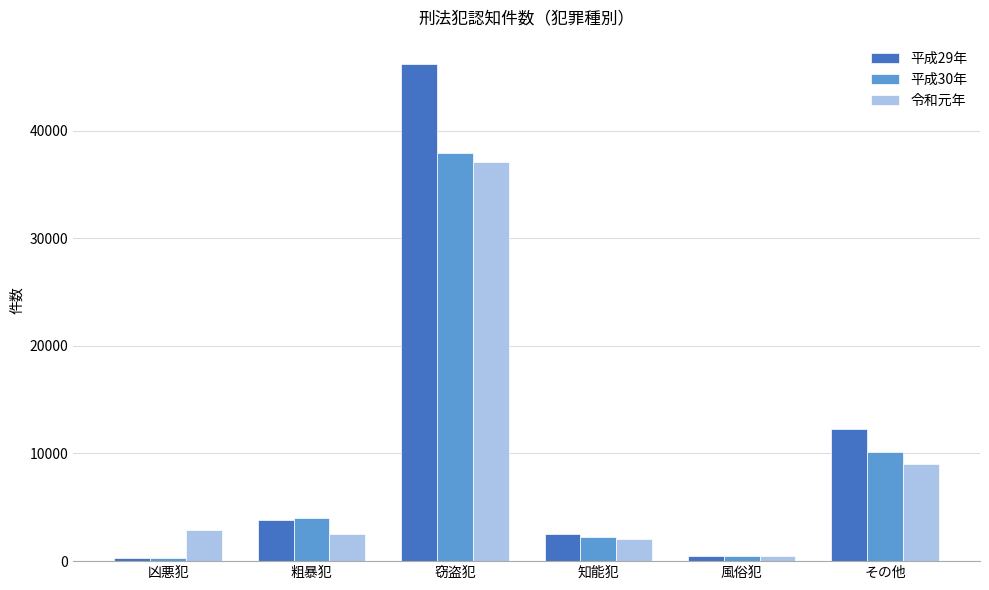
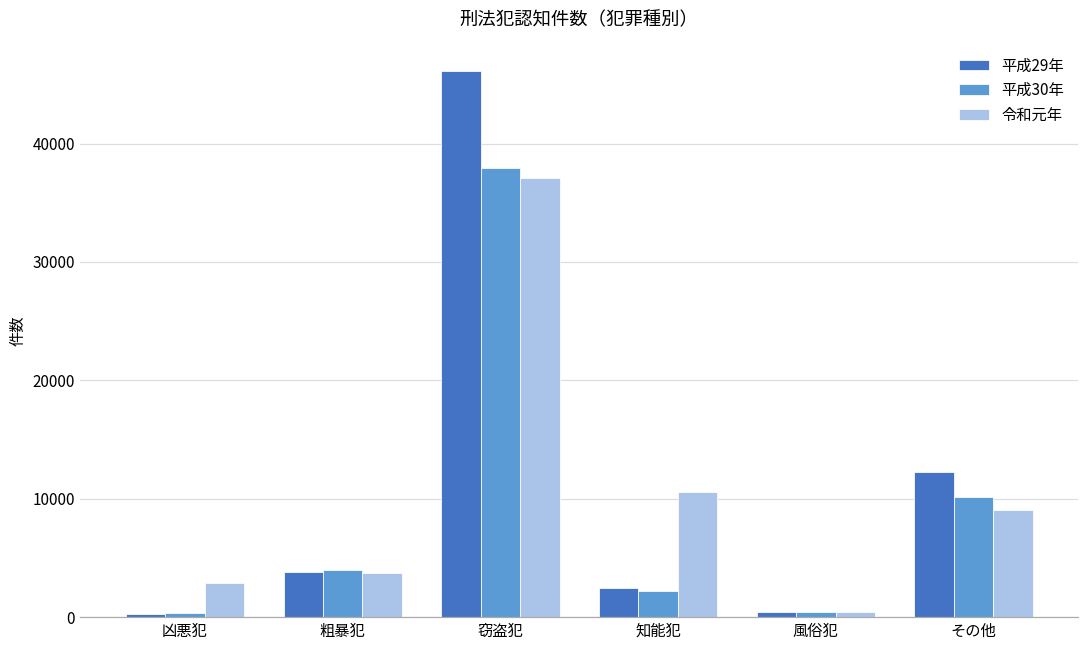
令和元年, 粗暴犯: 2500 -> 3800
令和元年, 知能犯: 2100 -> 10500
